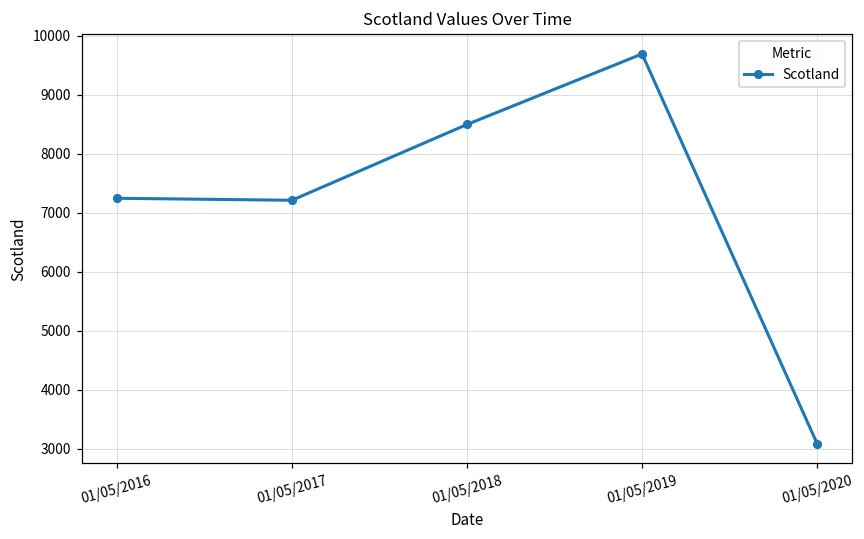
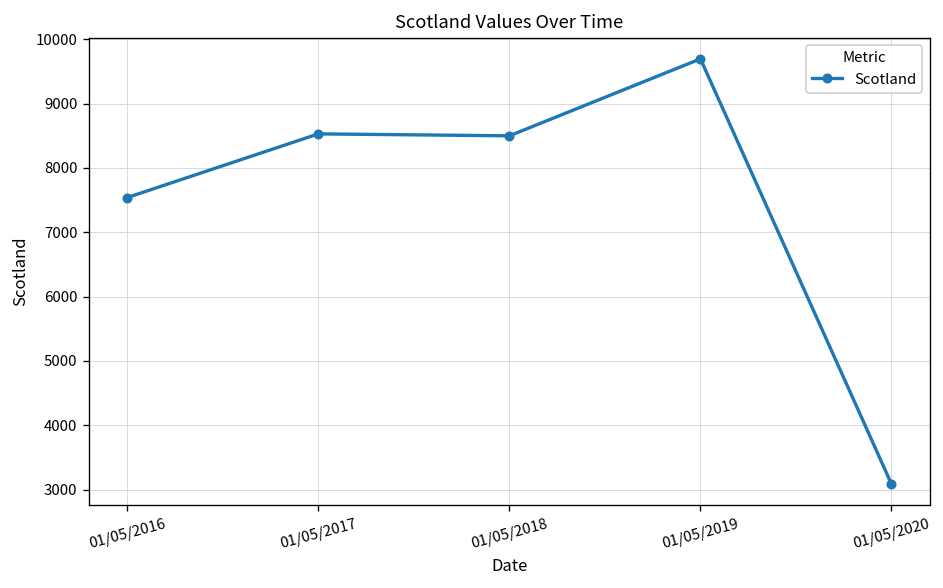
01/05/2016: 7200 -> 7500
01/05/2017: 7200 -> 8500
